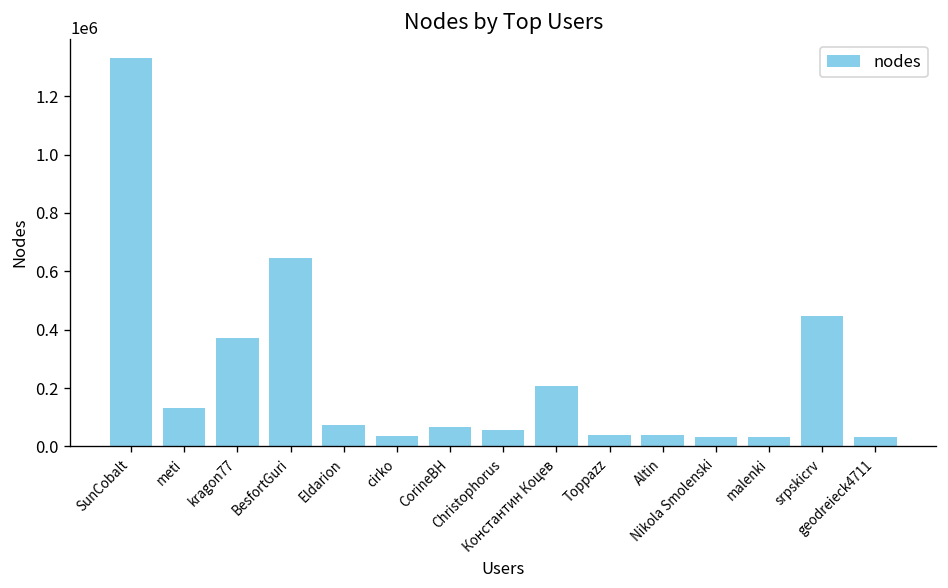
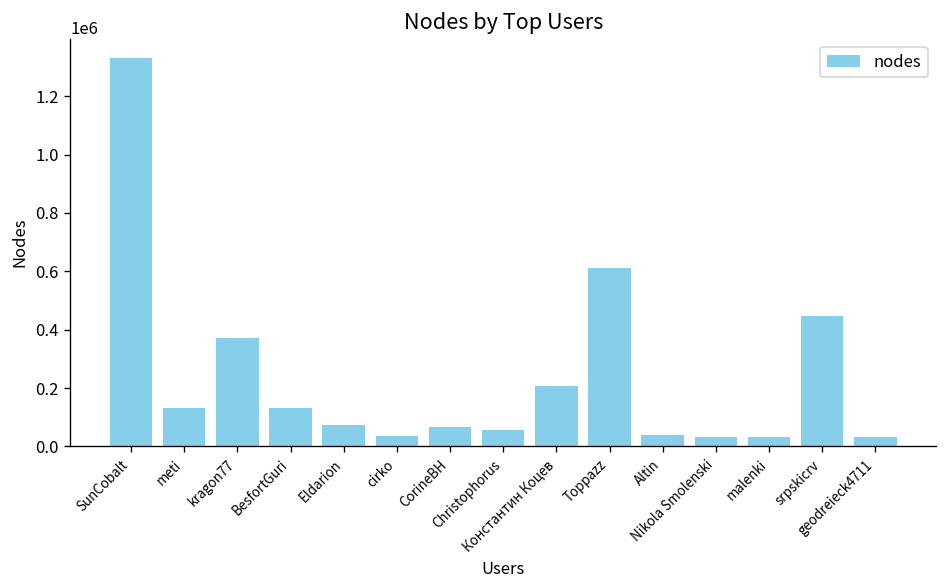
BesfortGuri: 640000 -> 130000
Toppazz: 40000 -> 610000
